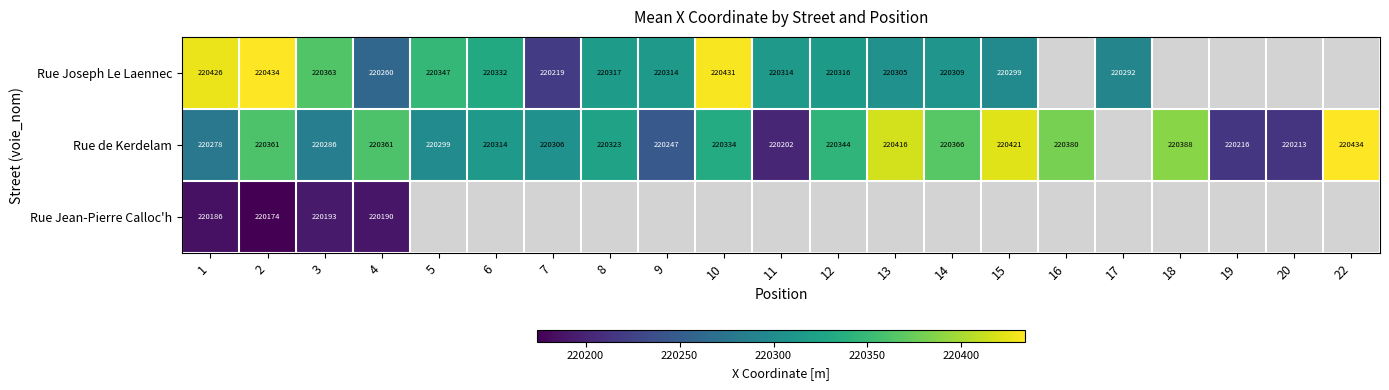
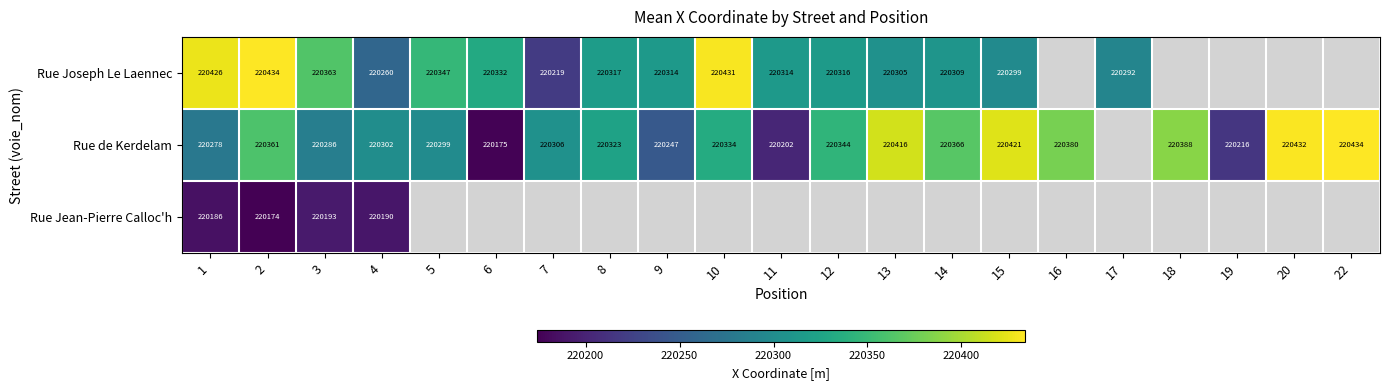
Rue de Kerdelam, 4: 220361 -> 220302
Rue de Kerdelam, 6: 220314 -> 220175
Rue de Kerdelam, 20: 220213 -> 220432
